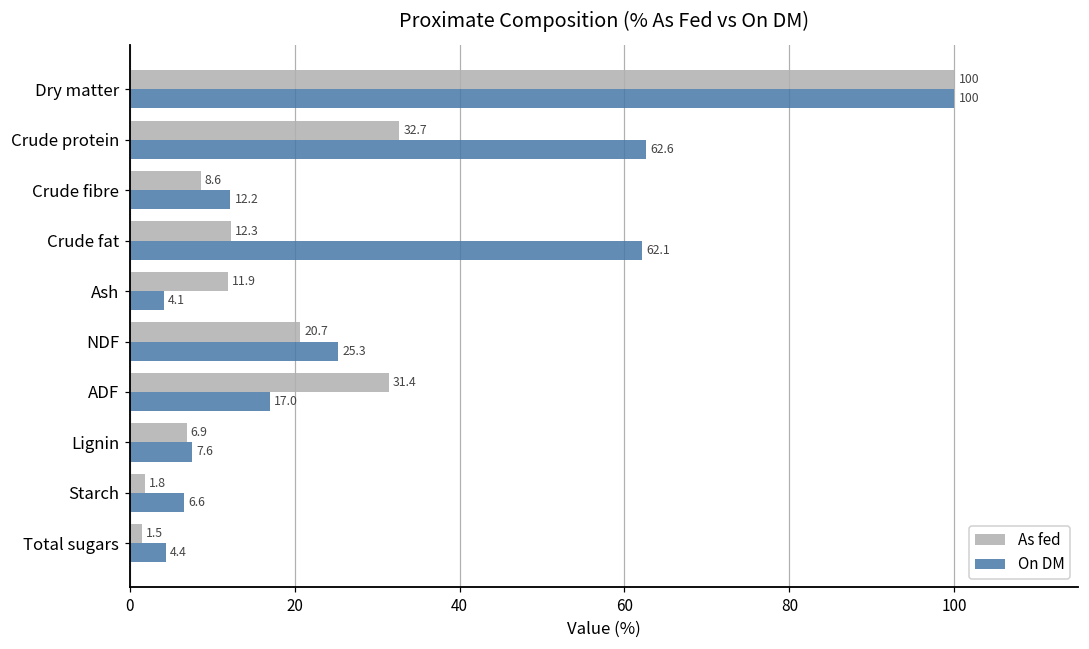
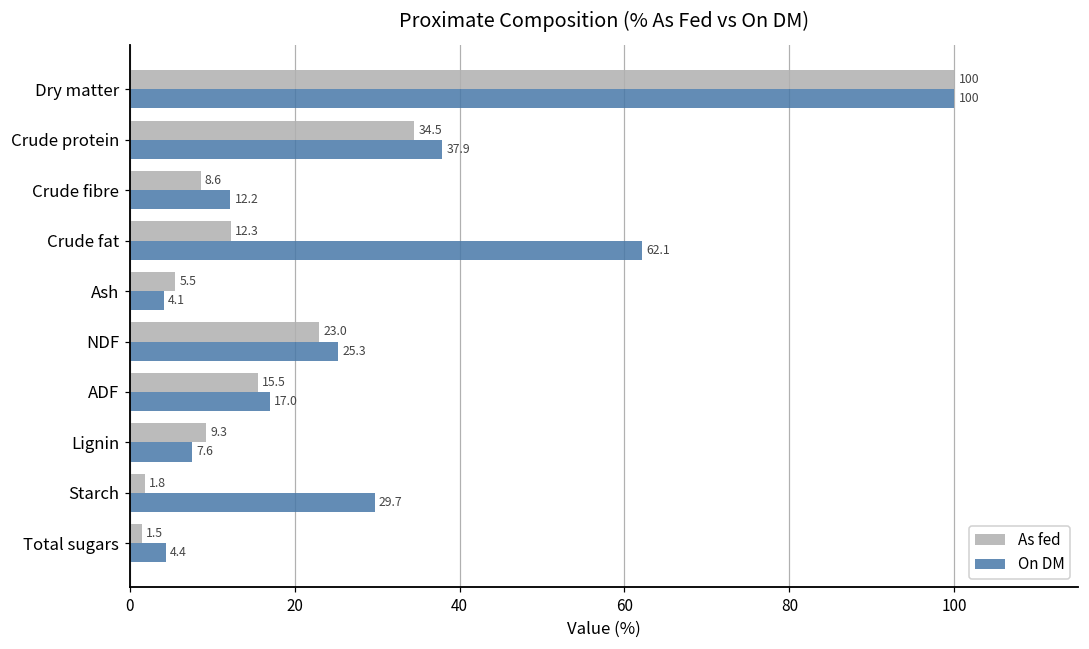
As fed, Crude protein: 32.7 -> 34.5
On DM, Crude protein: 62.6 -> 37.9
As fed, Ash: 11.9 -> 5.5
As fed, NDF: 20.7 -> 23.0
As fed, ADF: 31.4 -> 15.5
As fed, Lignin: 6.9 -> 9.3
On DM, Starch: 6.6 -> 29.7
